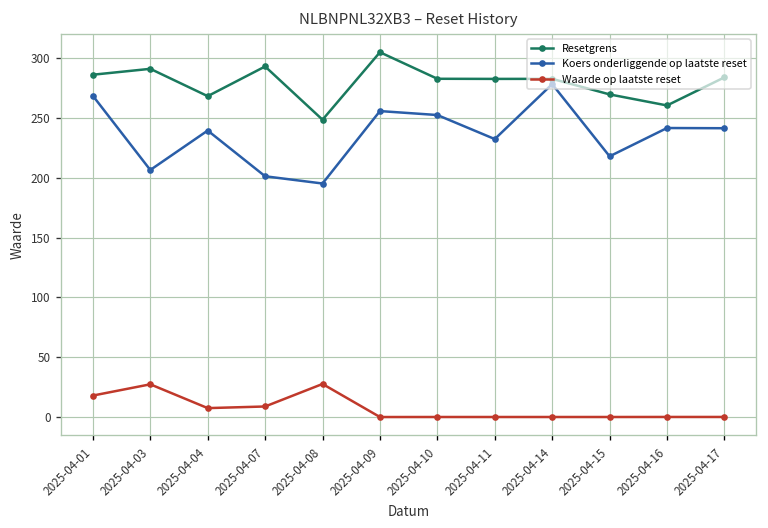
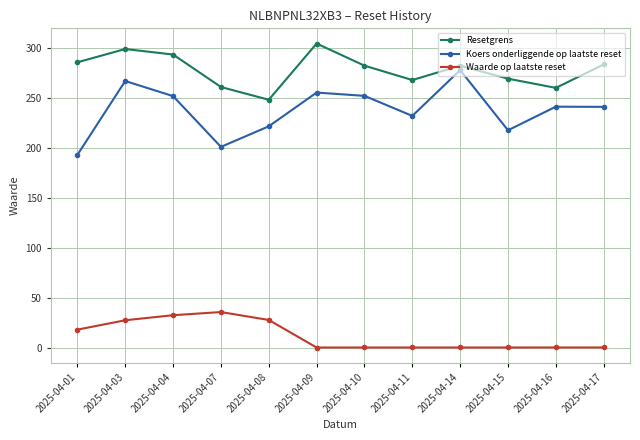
Koers onderliggende op laatste reset, 2025-04-01: 270 -> 190
Resetgrens, 2025-04-03: 290 -> 300
Koers onderliggende op laatste reset, 2025-04-03: 210 -> 270
Resetgrens, 2025-04-04: 270 -> 290
Koers onderliggende op laatste reset, 2025-04-04: 240 -> 250
Waarde op laatste reset, 2025-04-04: 10 -> 30
Resetgrens, 2025-04-07: 290 -> 260
Waarde op laatste reset, 2025-04-07: 10 -> 40
Koers onderliggende op laatste reset, 2025-04-08: 200 -> 220
Resetgrens, 2025-04-11: 280 -> 270
